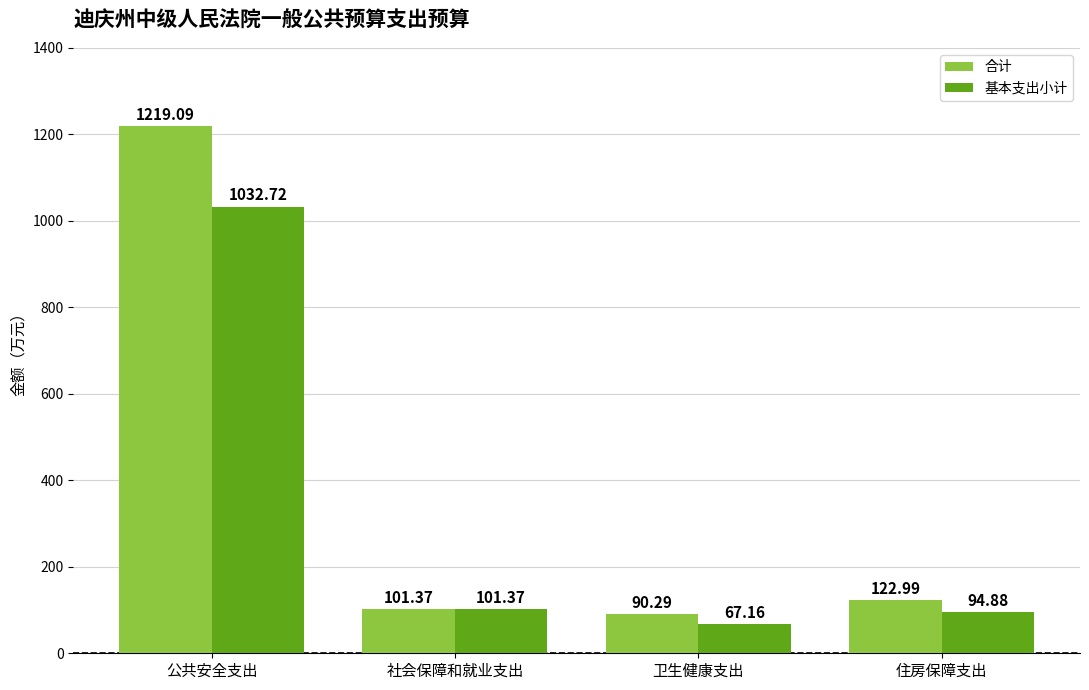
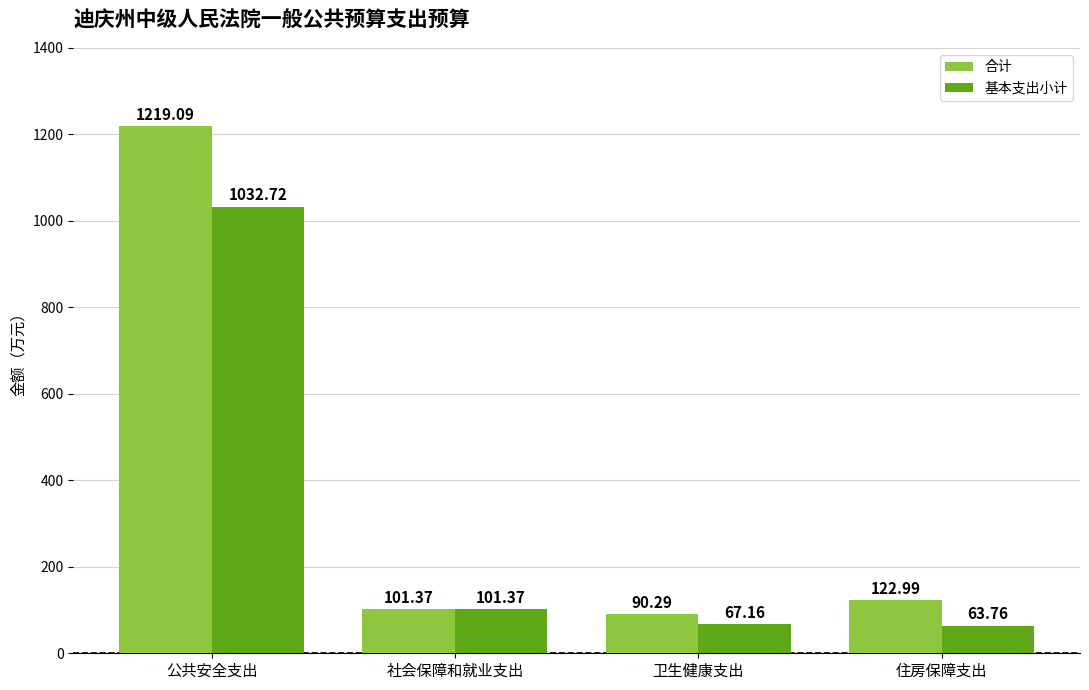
基本支出小计, 住房保障支出: 94.88 -> 63.76
